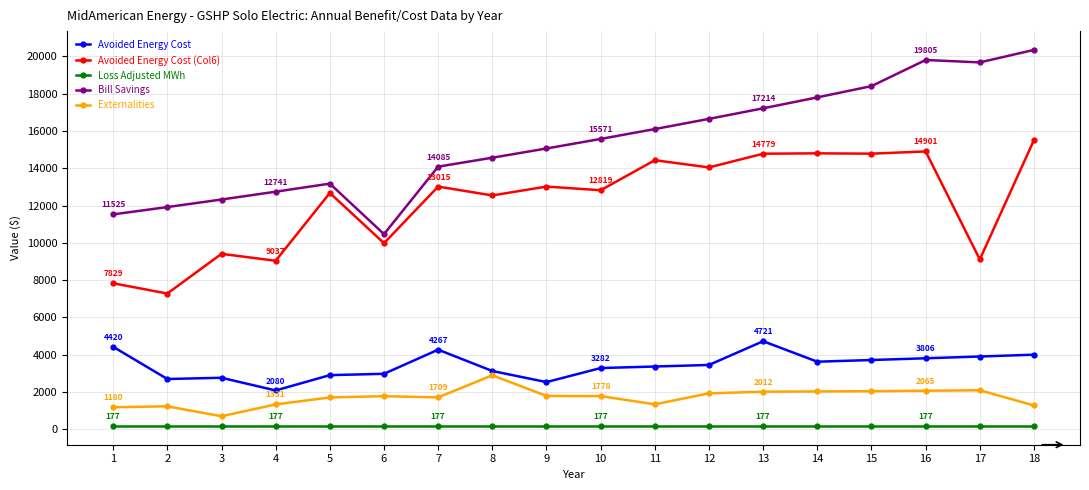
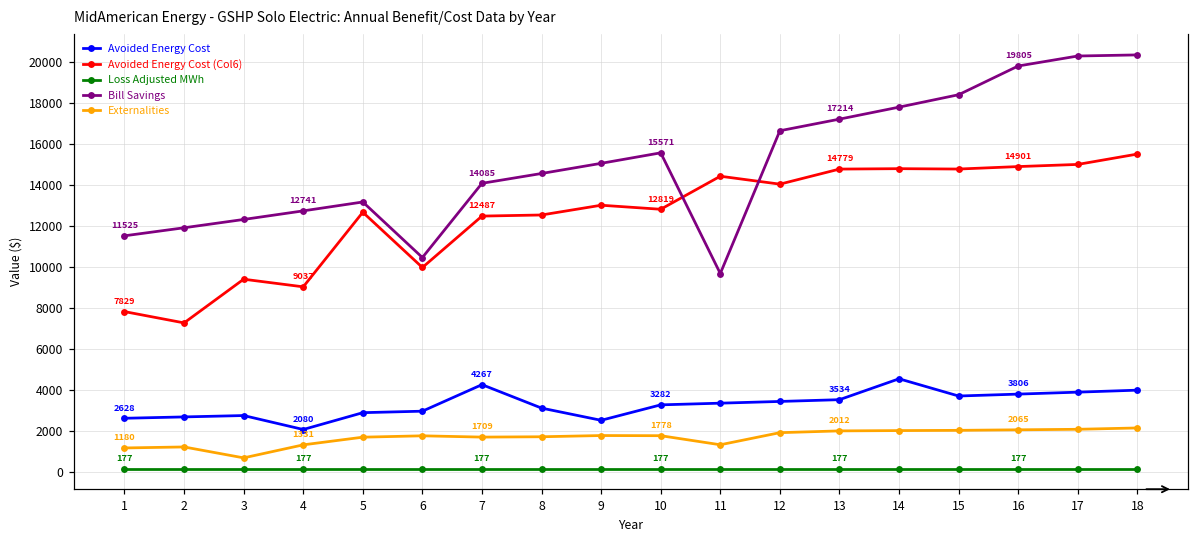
Avoided Energy Cost, 1: 4420 -> 2628
Avoided Energy Cost (Col6), 7: 13015 -> 12487
Externalities, 8: 2900 -> 1700
Bill Savings, 11: 16100 -> 9700
Avoided Energy Cost, 13: 4721 -> 3534
Avoided Energy Cost, 14: 3600 -> 4600
Avoided Energy Cost (Col6), 17: 9100 -> 15000
Bill Savings, 17: 19700 -> 20300
Externalities, 18: 1300 -> 2200
